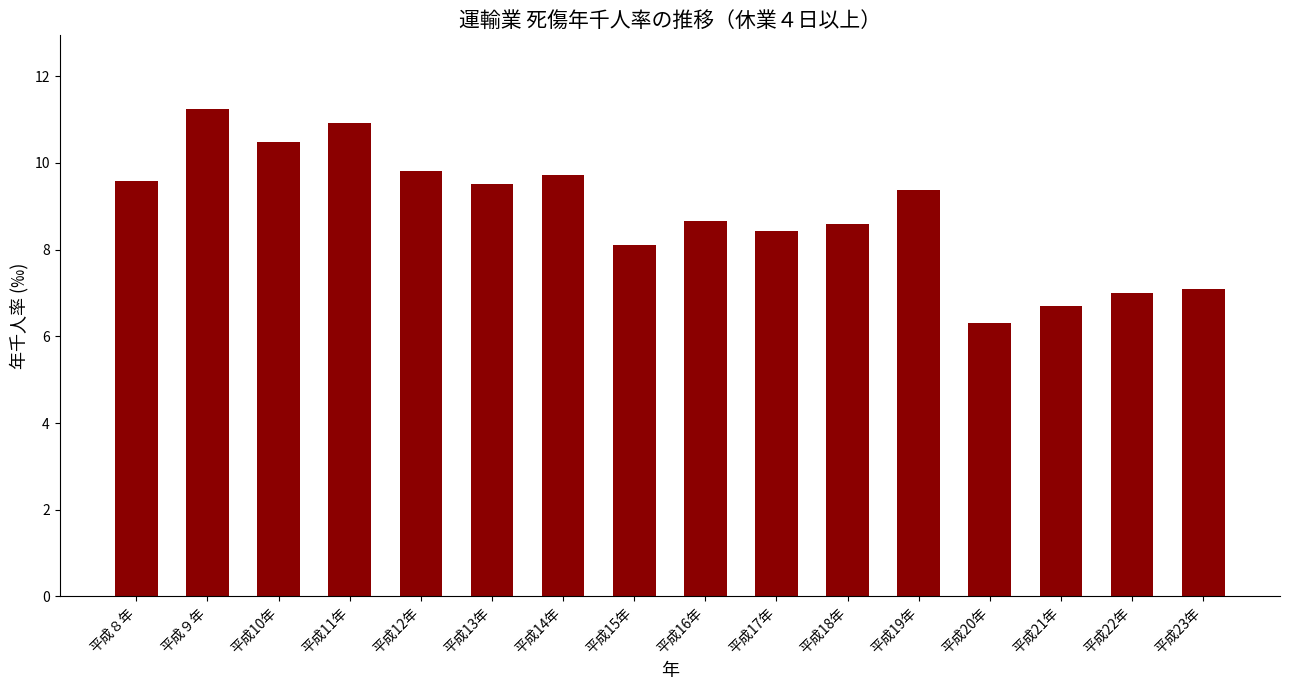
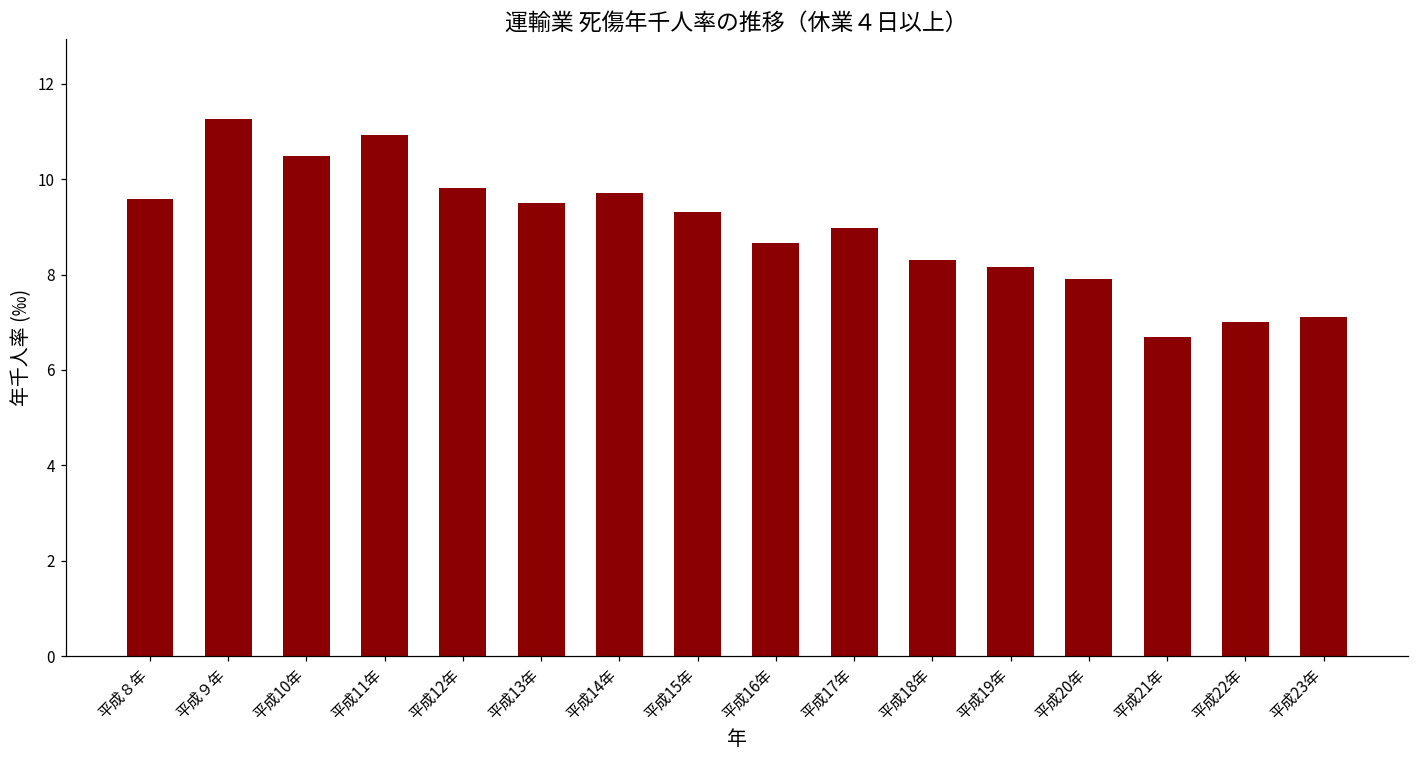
平成15年: 8.1 -> 9.3
平成17年: 8.4 -> 9.0
平成18年: 8.6 -> 8.3
平成19年: 9.4 -> 8.2
平成20年: 6.3 -> 7.9
